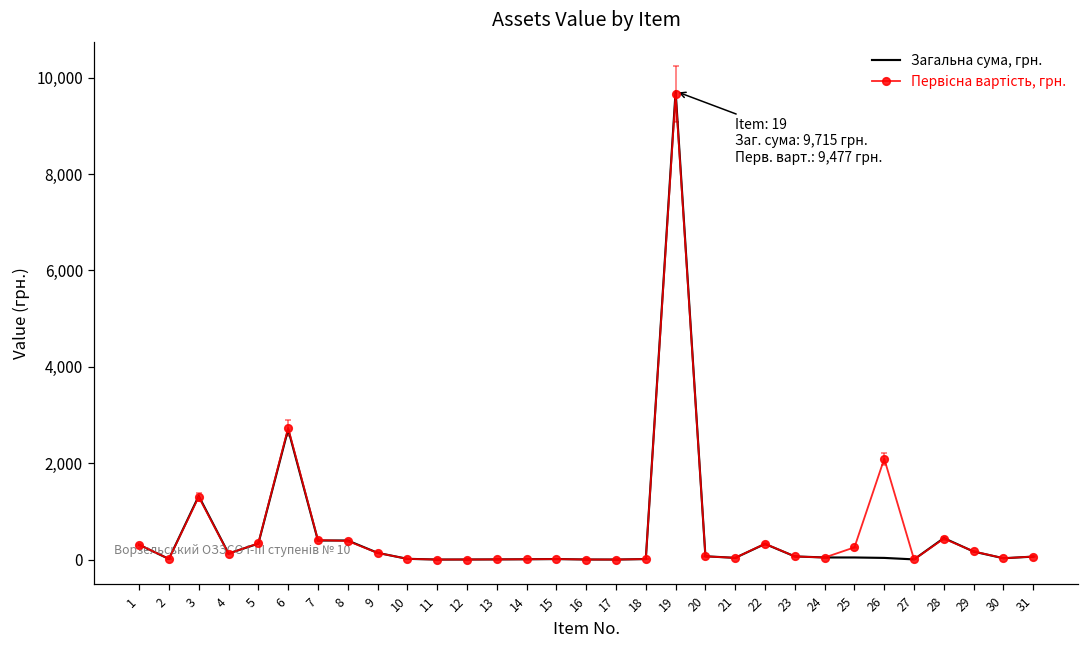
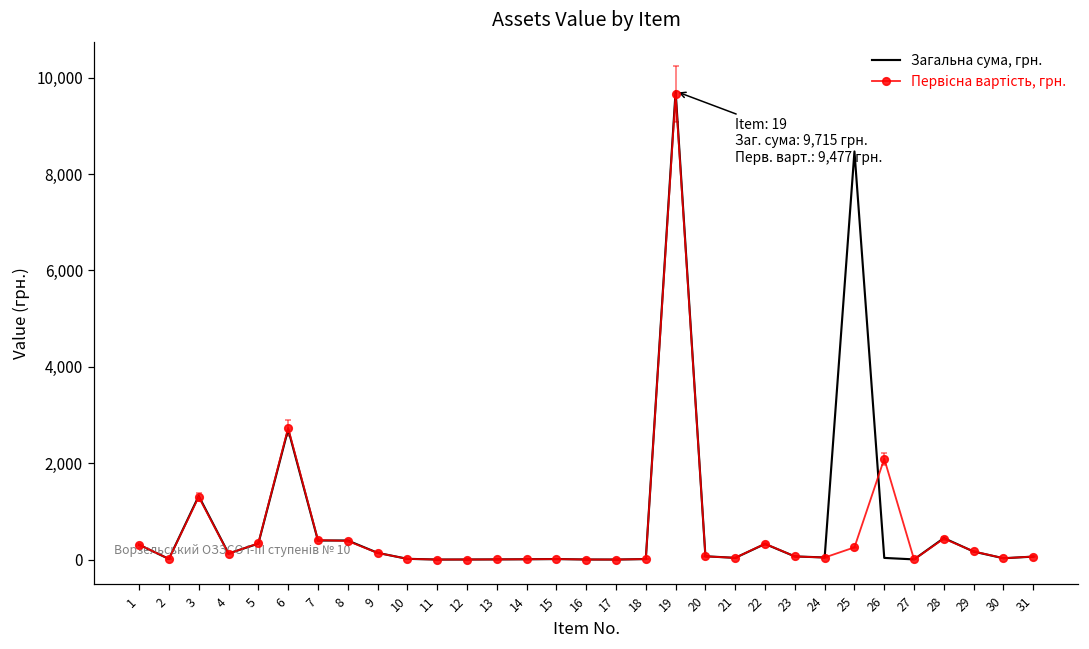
Загальна сума, грн., 25: 0 -> 8,500
